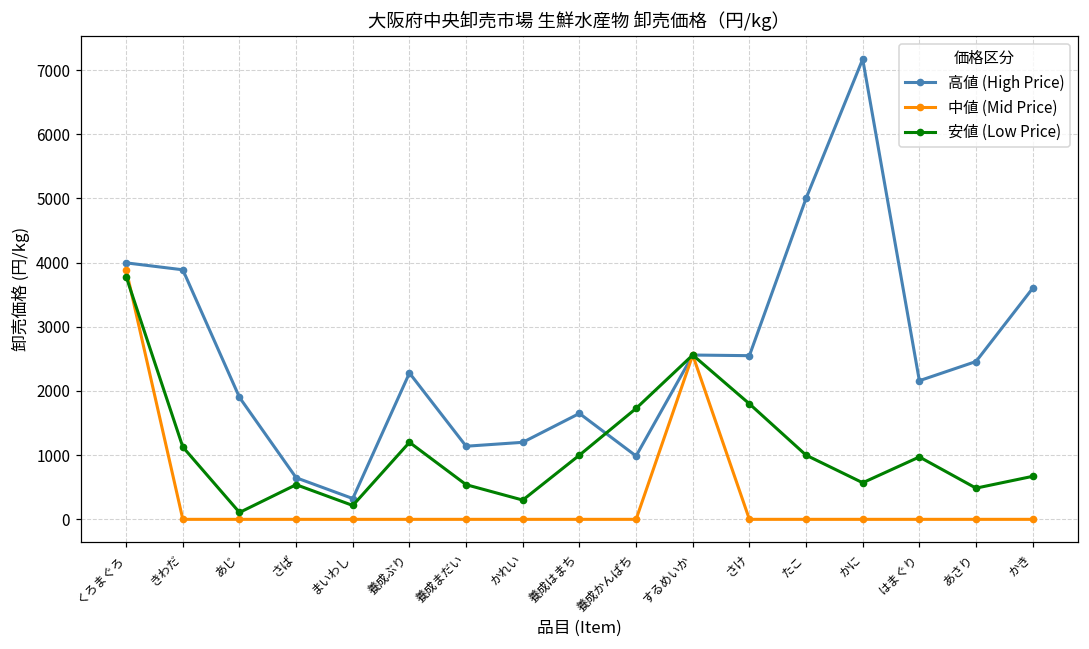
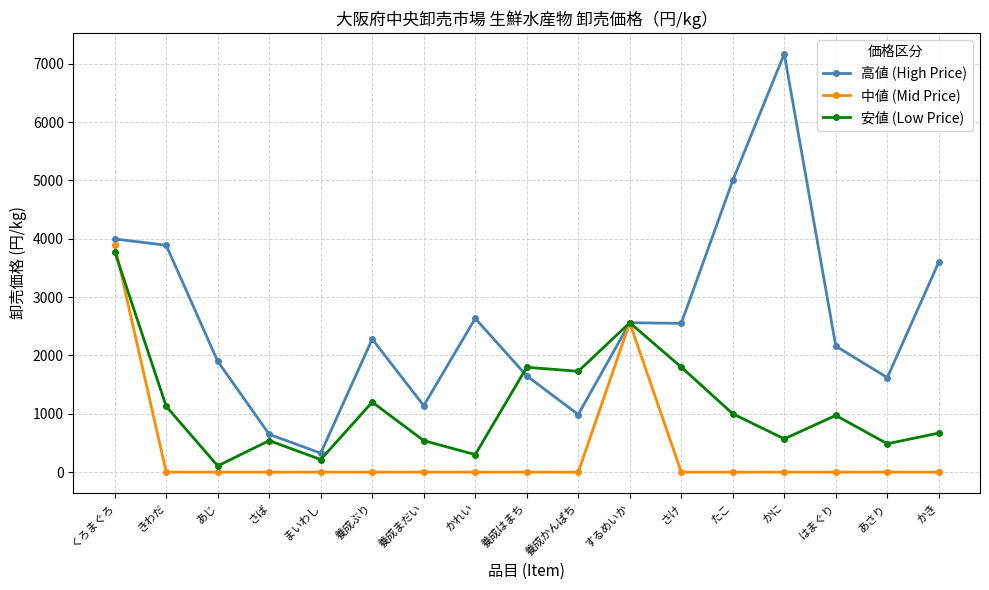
高値 (High Price), かれい: 1200 -> 2600
安値 (Low Price), 養成はまち: 1000 -> 1800
高値 (High Price), あさり: 2500 -> 1600
